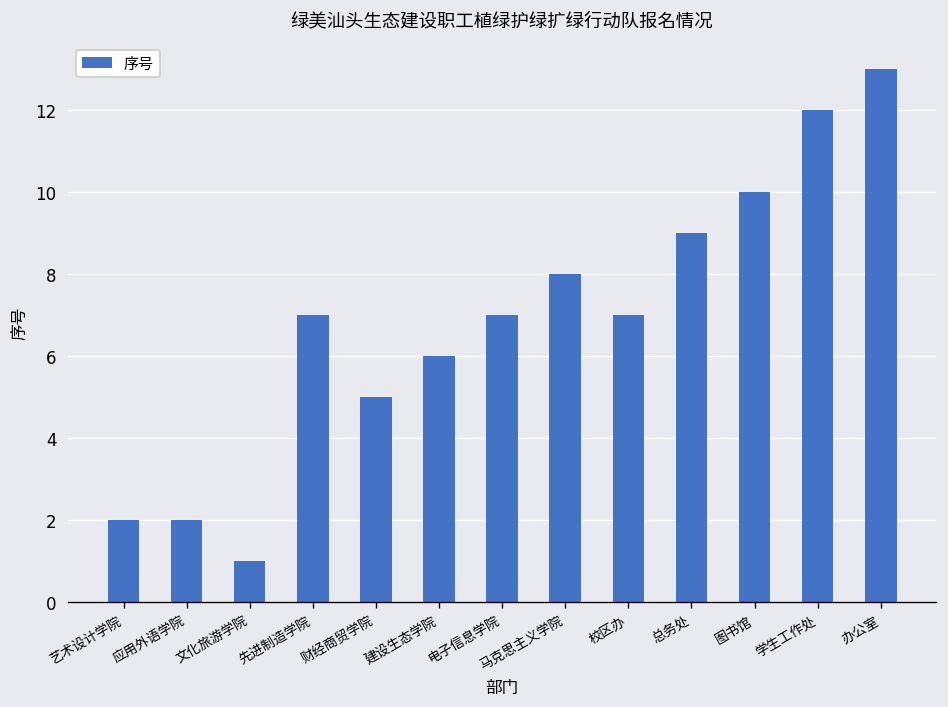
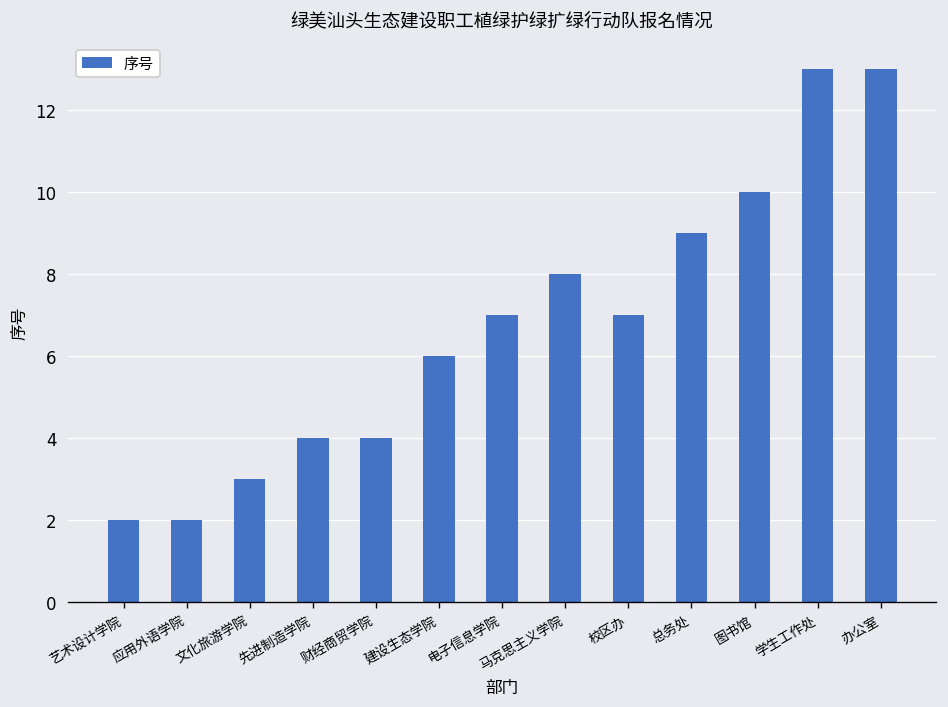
文化旅游学院: 1 -> 3
先进制造学院: 7 -> 4
财经商贸学院: 5 -> 4
学生工作处: 12 -> 13
